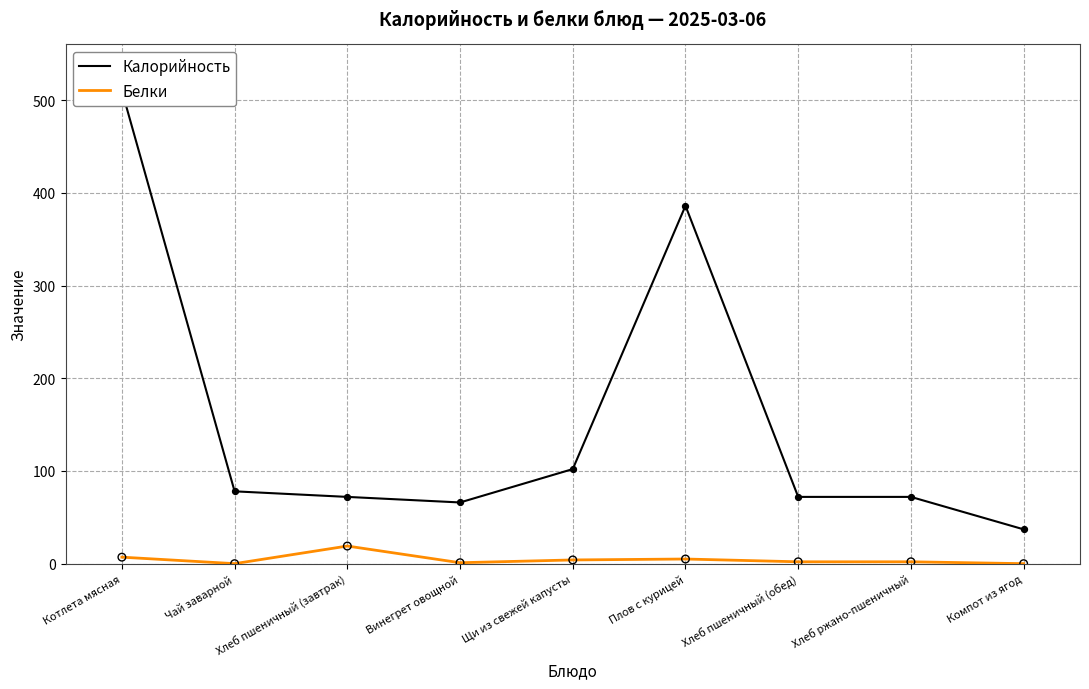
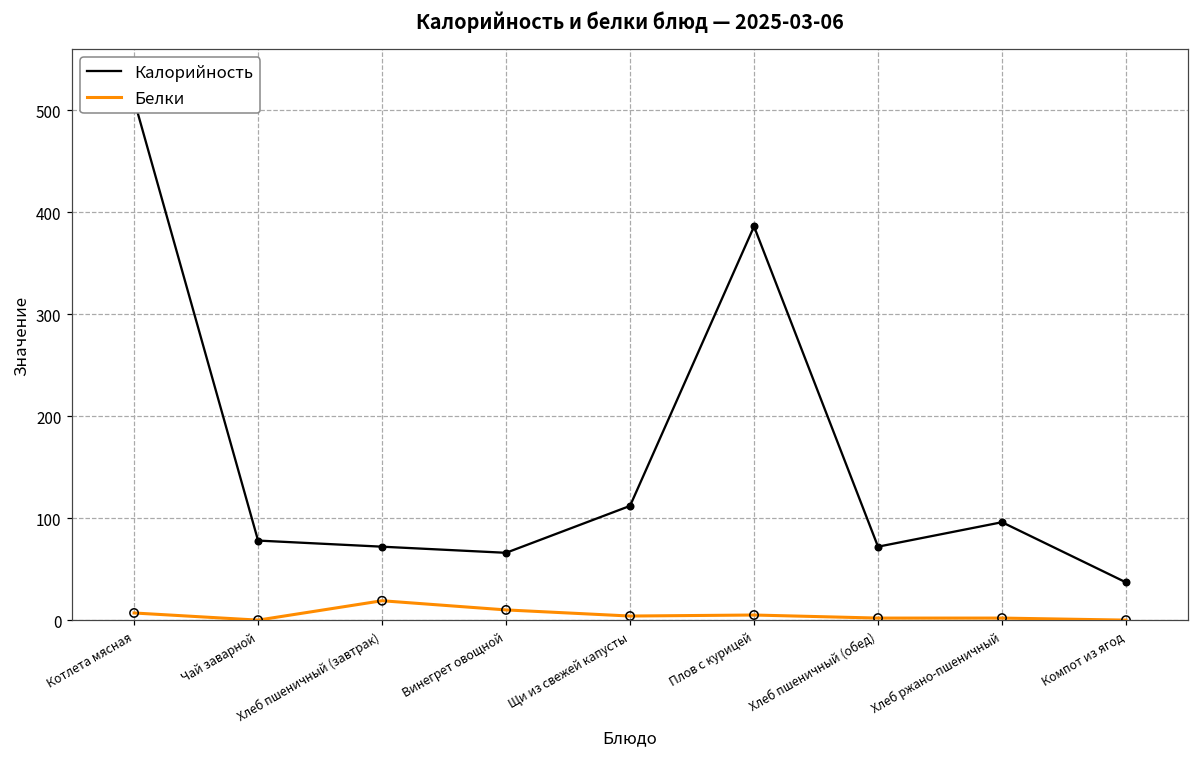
Белки, Винегрет овощной: 0 -> 10
Калорийность, Щи из свежей капусты: 100 -> 110
Калорийность, Хлеб ржано-пшеничный: 70 -> 100
